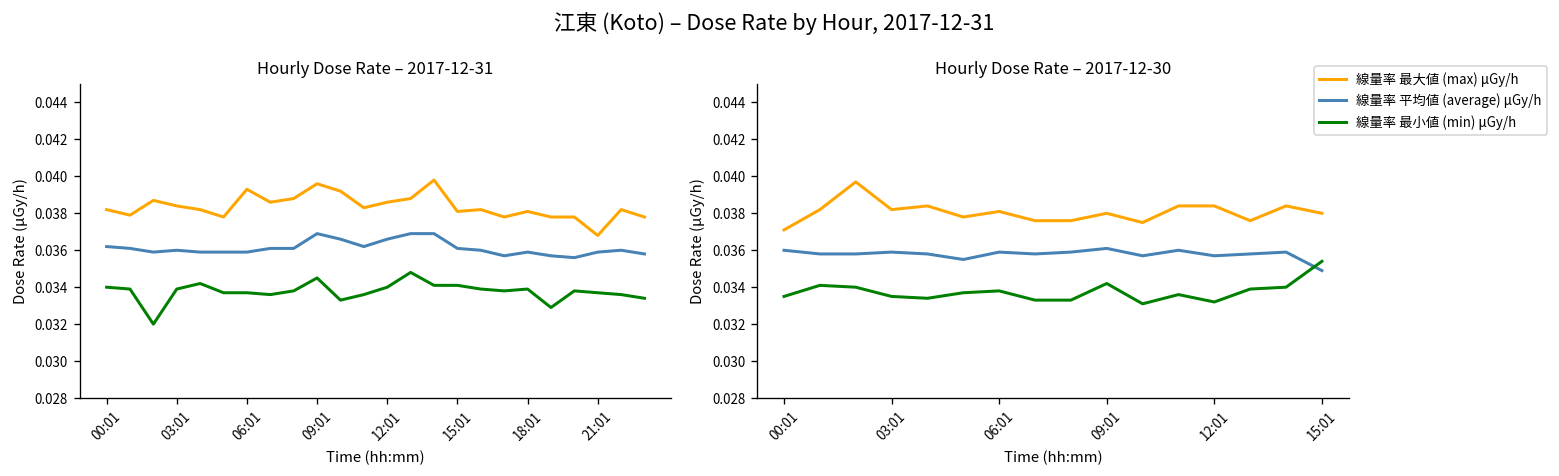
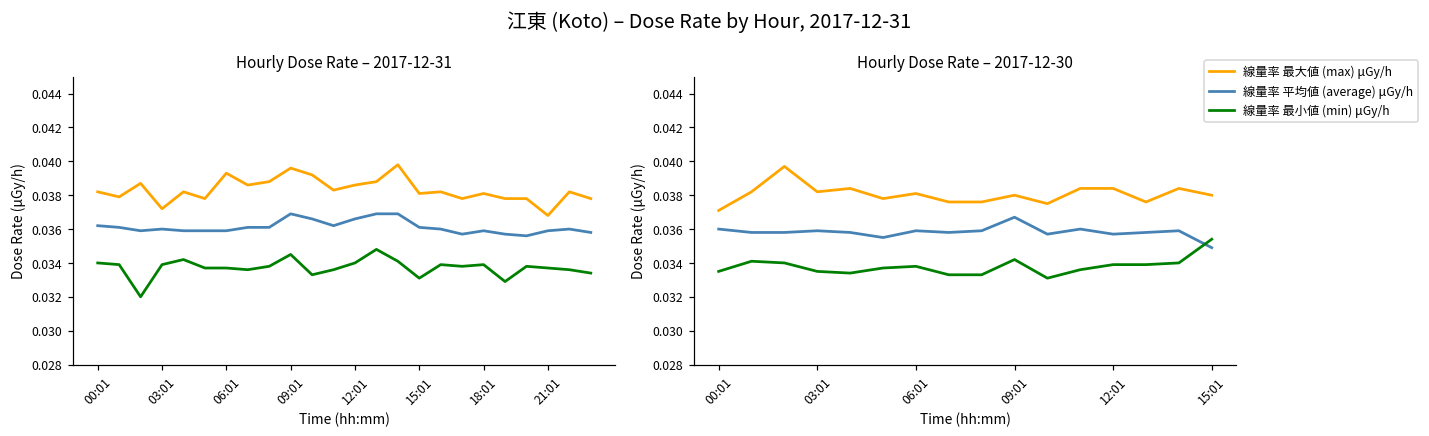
Hourly Dose Rate – 2017-12-31, 線量率 最大値 (max) μGy/h, 03:01: 0.0384 -> 0.0372
Hourly Dose Rate – 2017-12-31, 線量率 最小値 (min) μGy/h, 15:01: 0.0341 -> 0.0331
Hourly Dose Rate – 2017-12-30, 線量率 平均値 (average) μGy/h, 09:01: 0.0361 -> 0.0367
Hourly Dose Rate – 2017-12-30, 線量率 最小値 (min) μGy/h, 12:01: 0.0332 -> 0.0339
